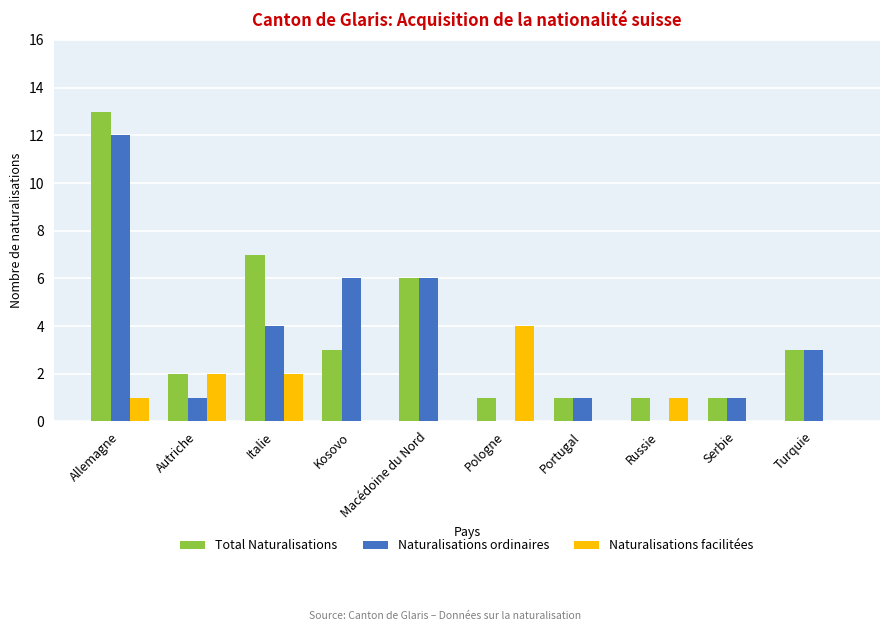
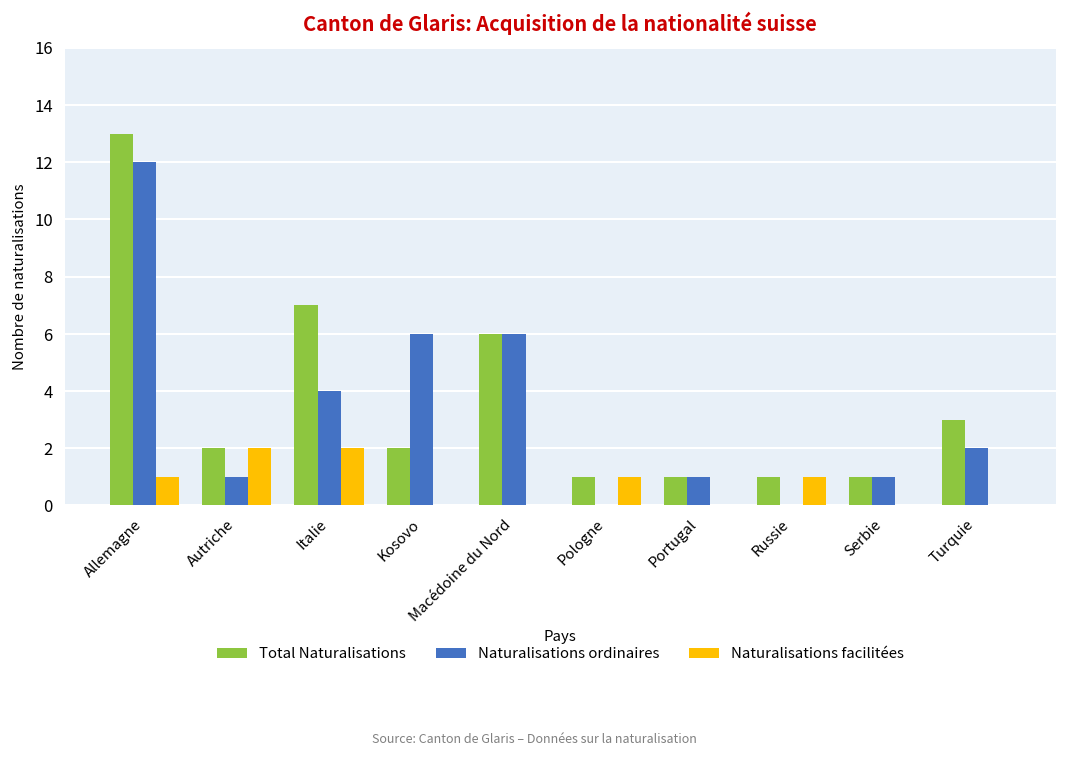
Total Naturalisations, Kosovo: 3 -> 2
Naturalisations facilitées, Pologne: 4 -> 1
Naturalisations ordinaires, Turquie: 3 -> 2
